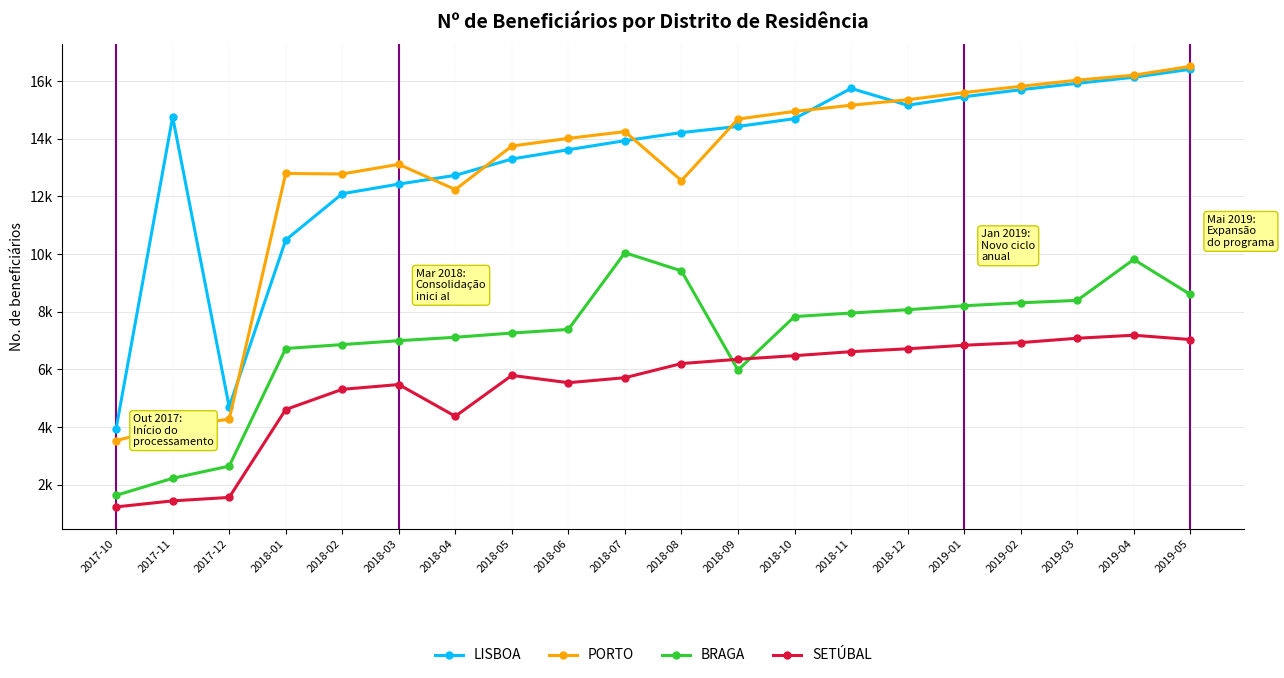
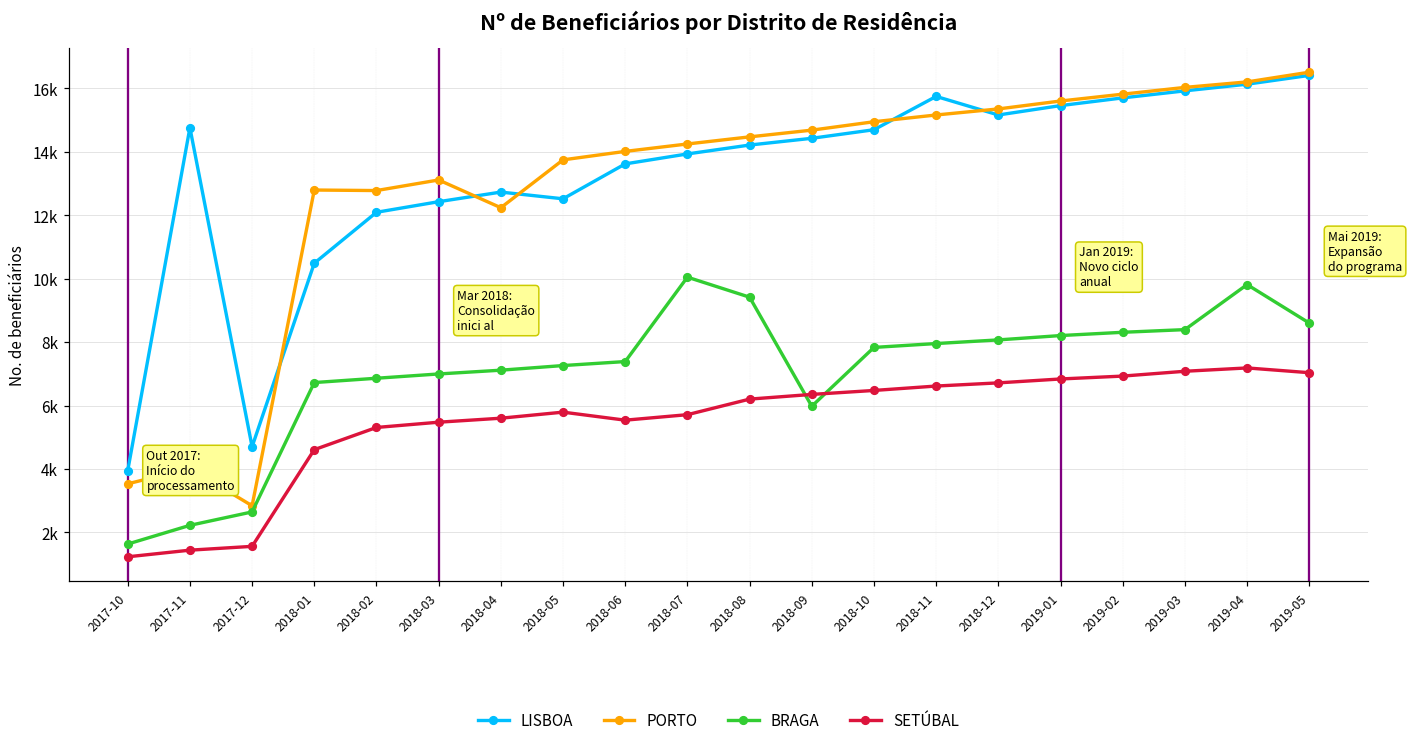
PORTO, 2017-12: 4300 -> 2800
SETÚBAL, 2018-04: 4400 -> 5600
LISBOA, 2018-05: 13300 -> 12500
PORTO, 2018-08: 12600 -> 14500
